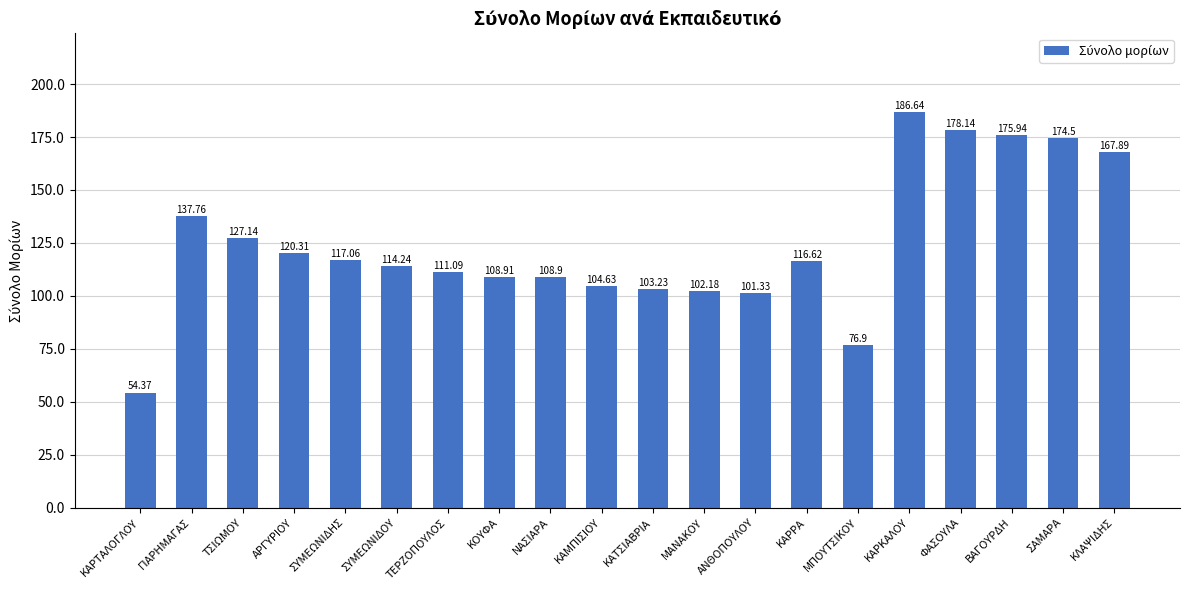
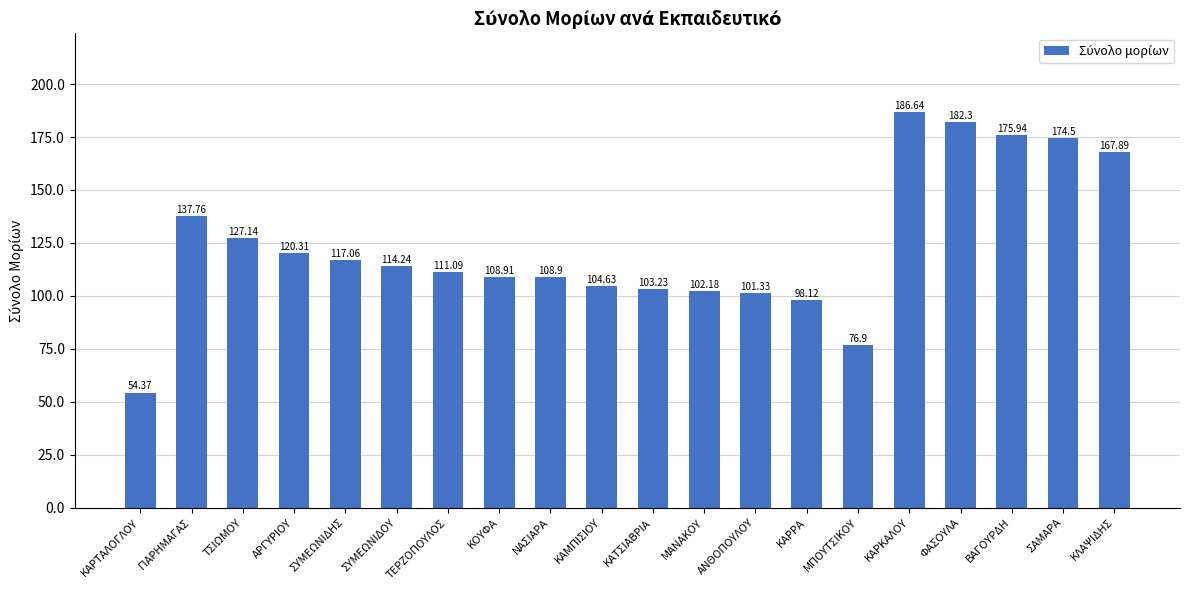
ΚΑΡΡΑ: 116.62 -> 98.12
ΦΑΣΟΥΛΑ: 178.14 -> 182.3
